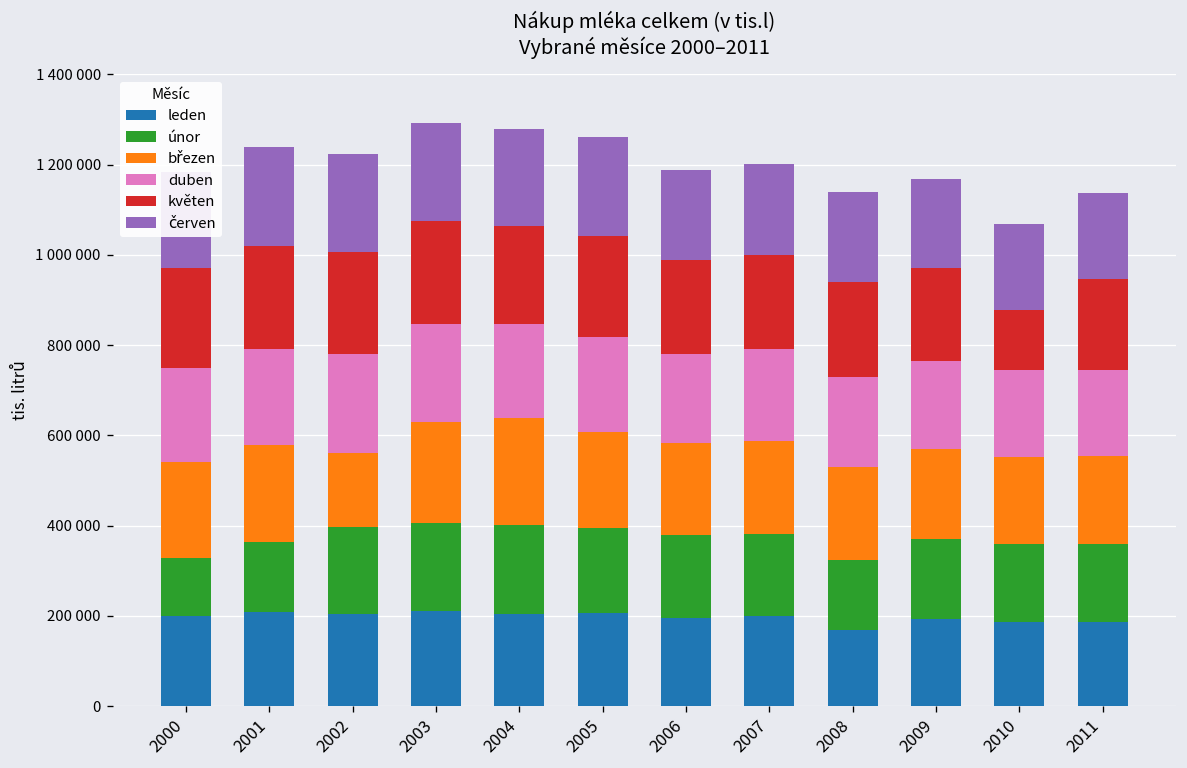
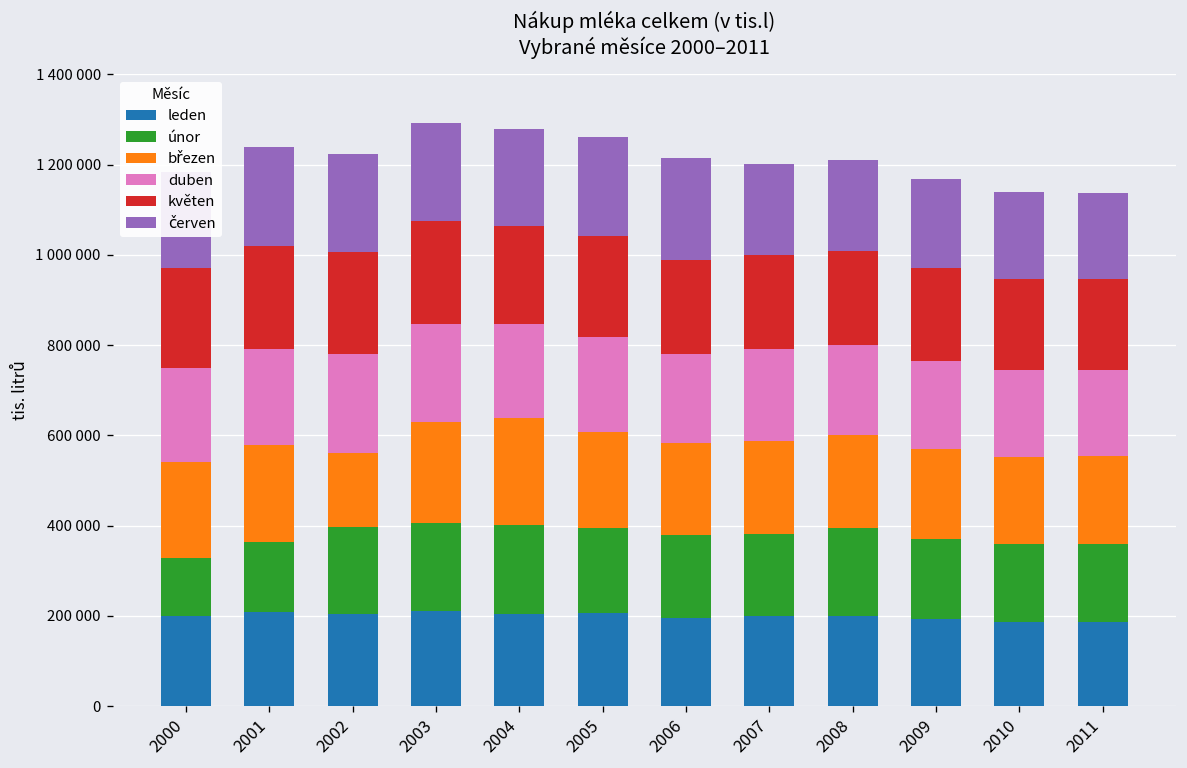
červen, 2006: 200000 -> 230000
leden, 2008: 170000 -> 200000
únor, 2008: 160000 -> 190000
květen, 2010: 130000 -> 200000
